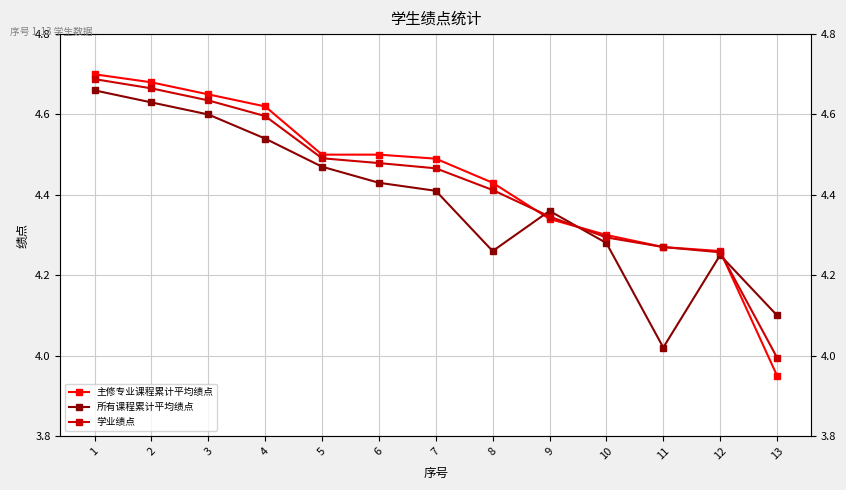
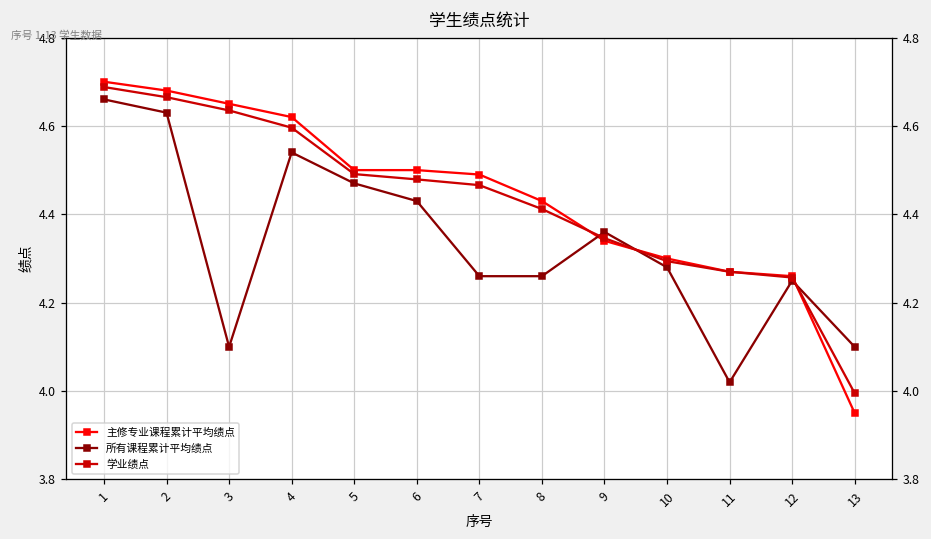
所有课程累计平均绩点, 3: 4.6 -> 4.1
所有课程累计平均绩点, 7: 4.41 -> 4.26
